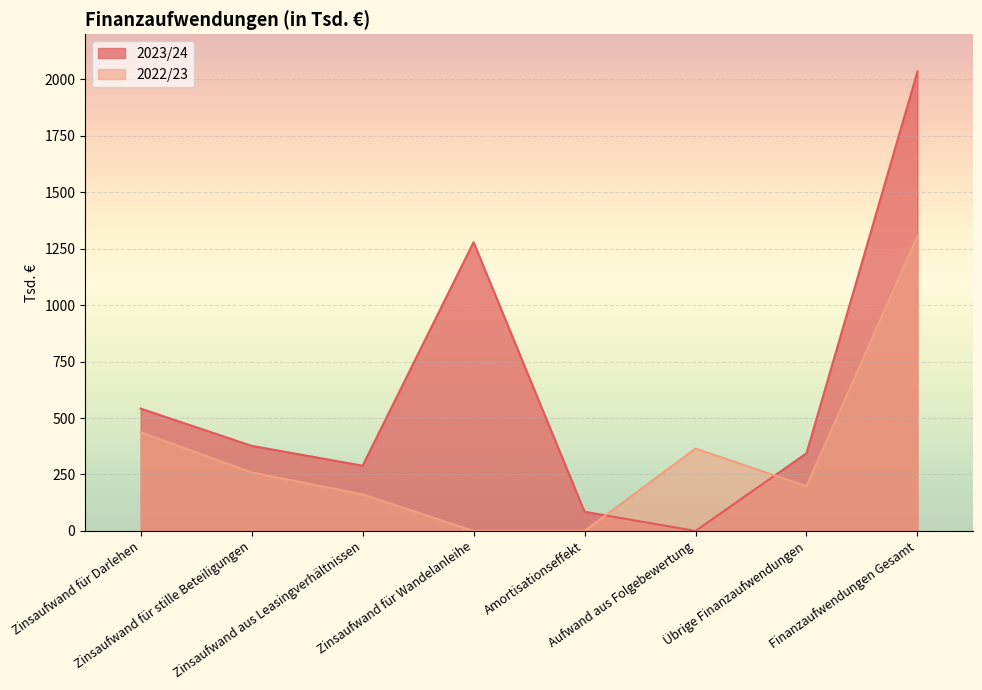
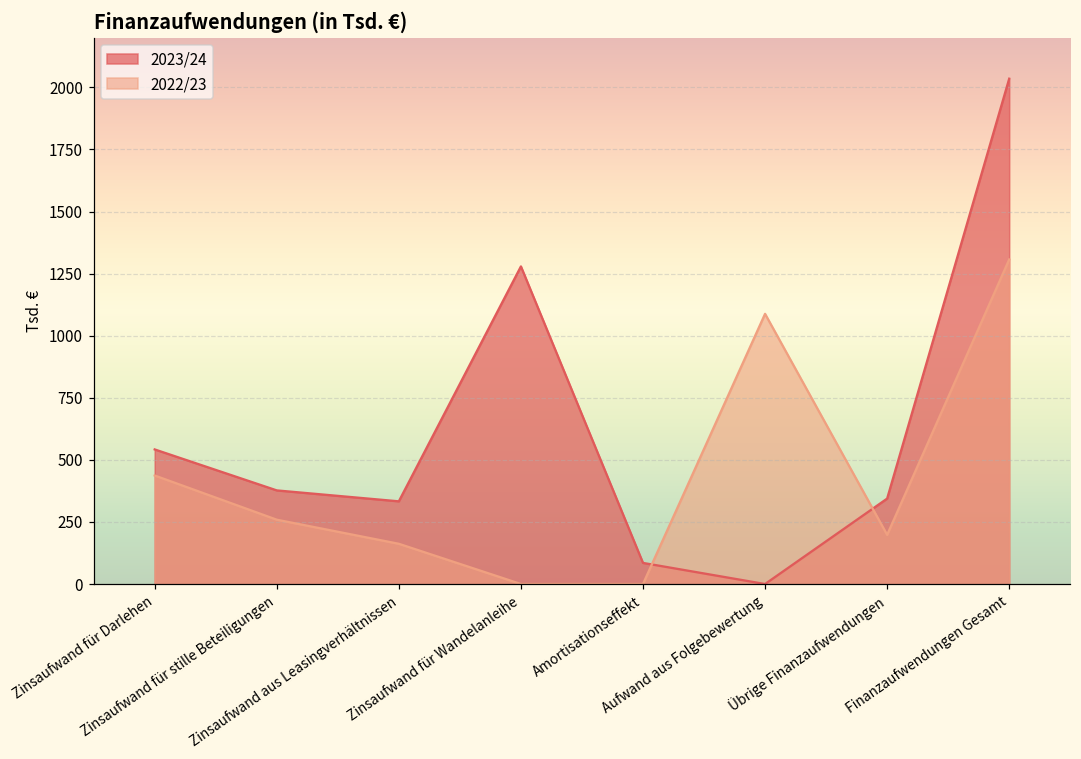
2023/24, Zinsaufwand aus Leasingverhältnissen: 290 -> 330
2022/23, Aufwand aus Folgebewertung: 370 -> 1090
